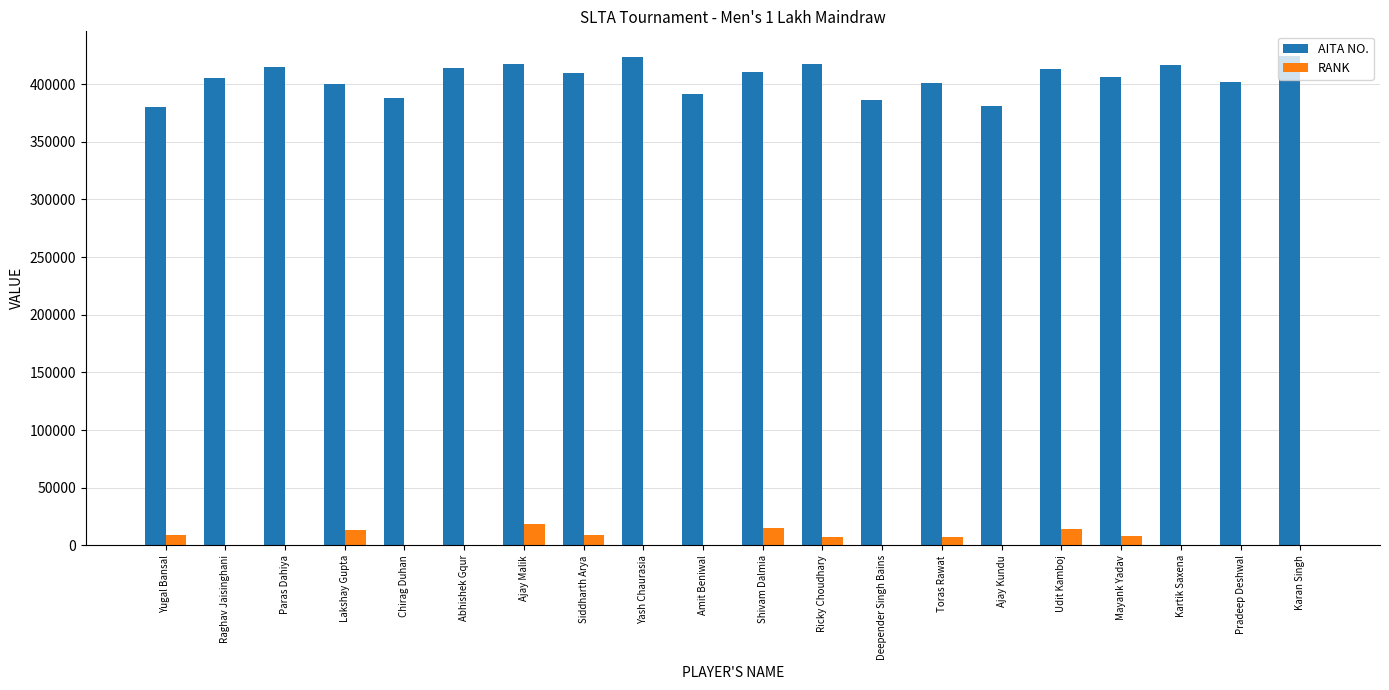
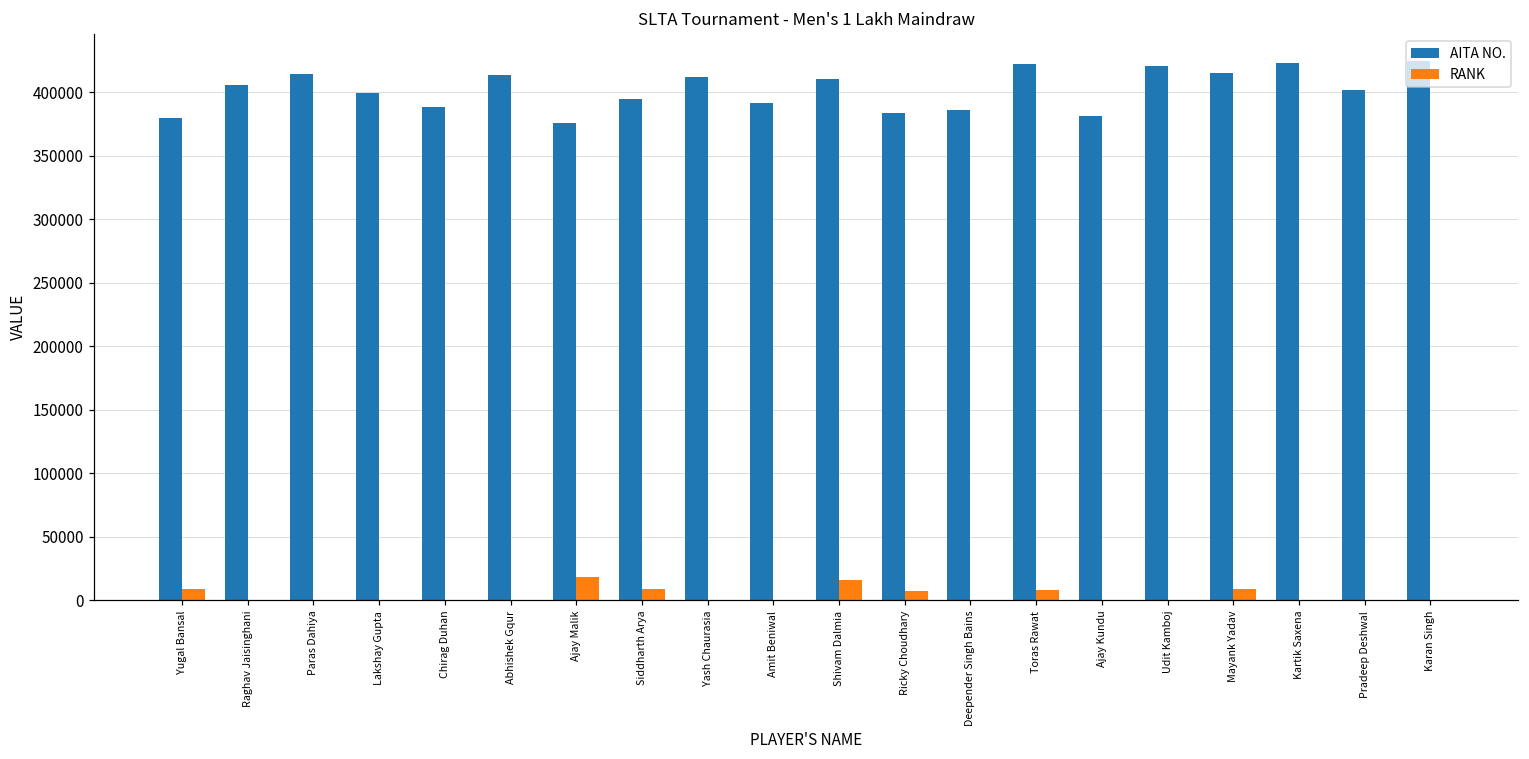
RANK, Lakshay Gupta: 14000 -> 0
AITA NO., Ajay Malik: 417000 -> 376000
AITA NO., Siddharth Arya: 410000 -> 395000
AITA NO., Yash Chaurasia: 423000 -> 412000
AITA NO., Ricky Choudhary: 418000 -> 384000
AITA NO., Toras Rawat: 401000 -> 422000
AITA NO., Udit Kamboj: 413000 -> 421000
RANK, Udit Kamboj: 15000 -> 0
AITA NO., Mayank Yadav: 406000 -> 415000
AITA NO., Kartik Saxena: 416000 -> 424000
